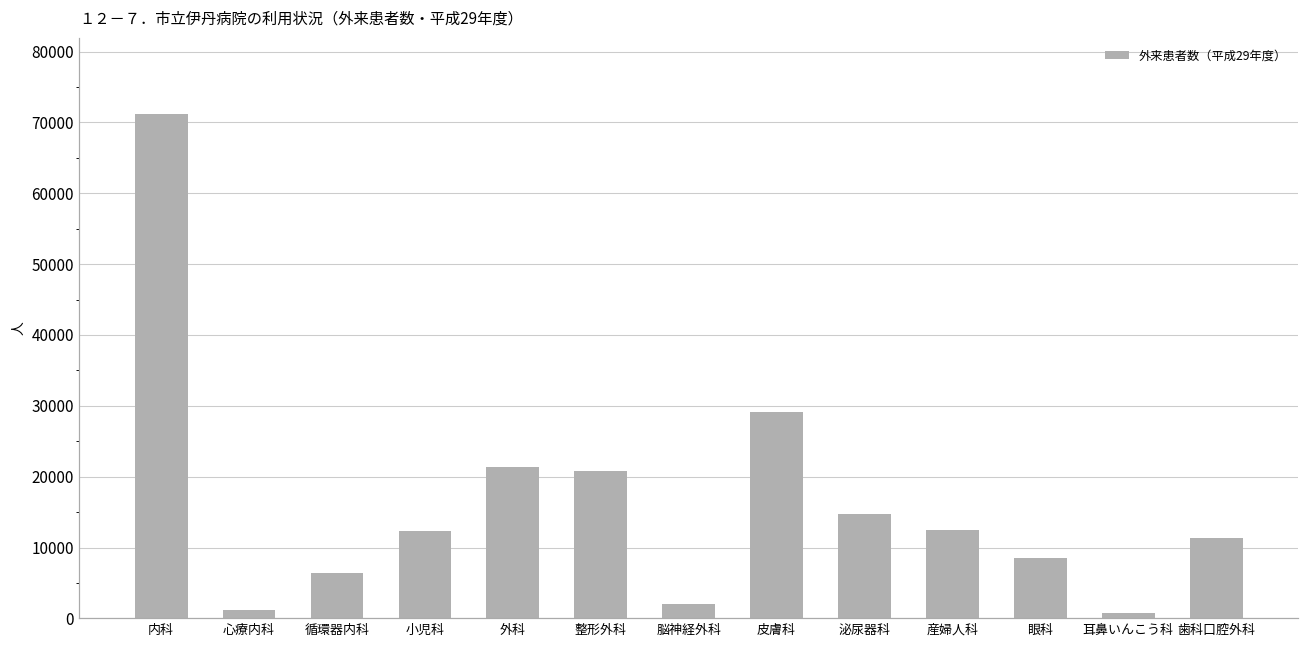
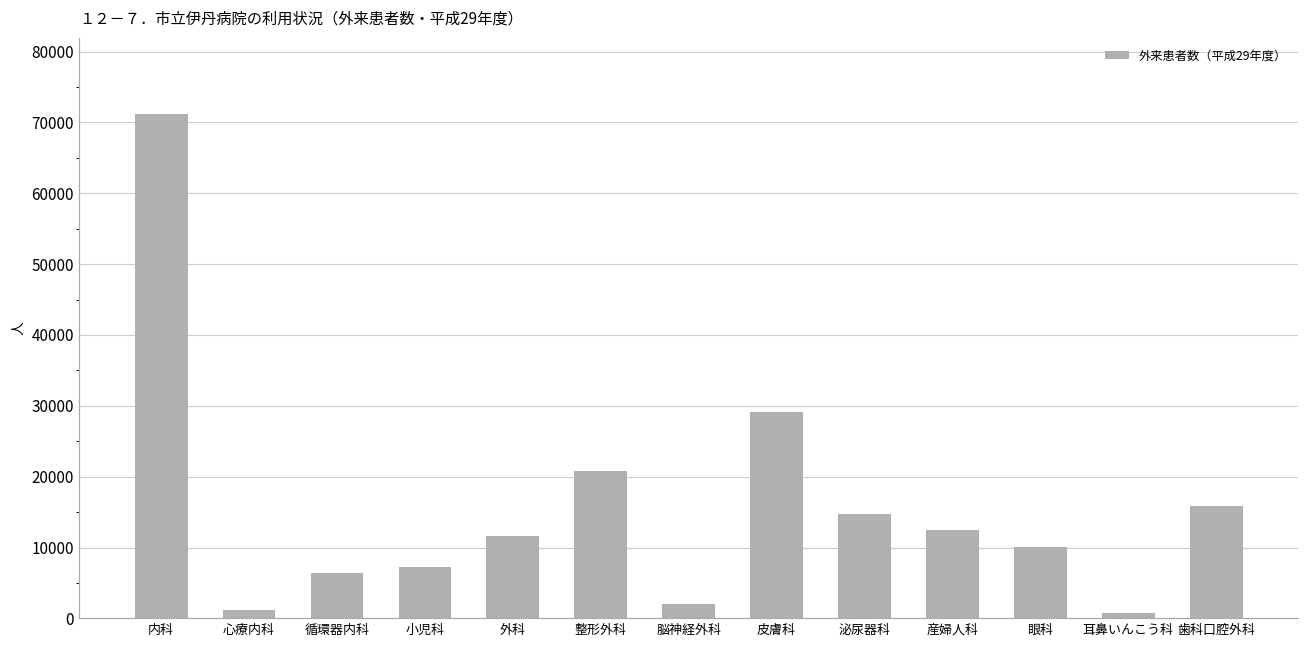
小児科: 12000 -> 7000
外科: 21000 -> 12000
眼科: 9000 -> 10000
歯科口腔外科: 11000 -> 16000
